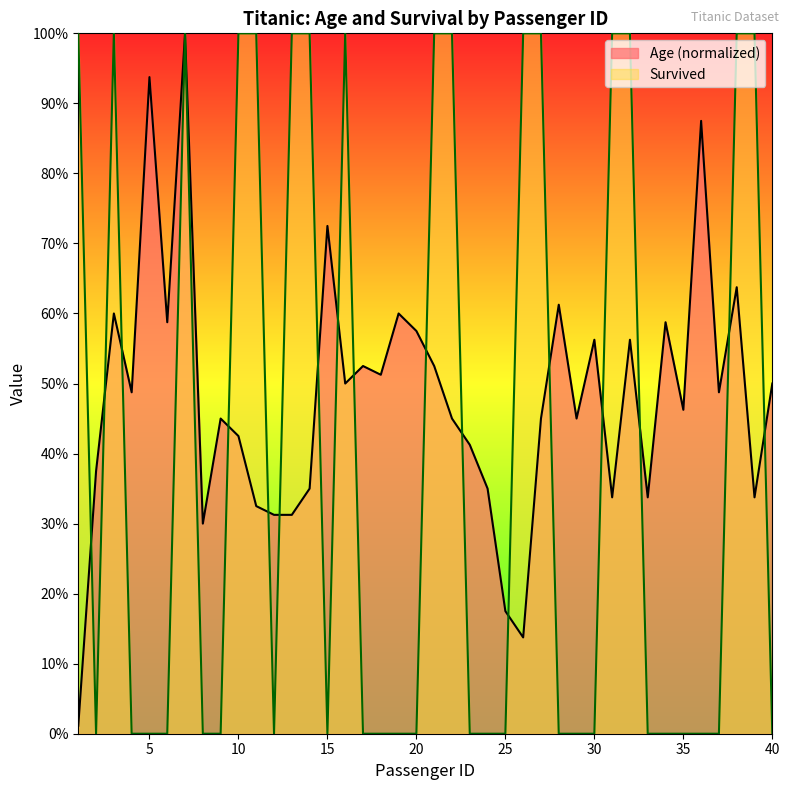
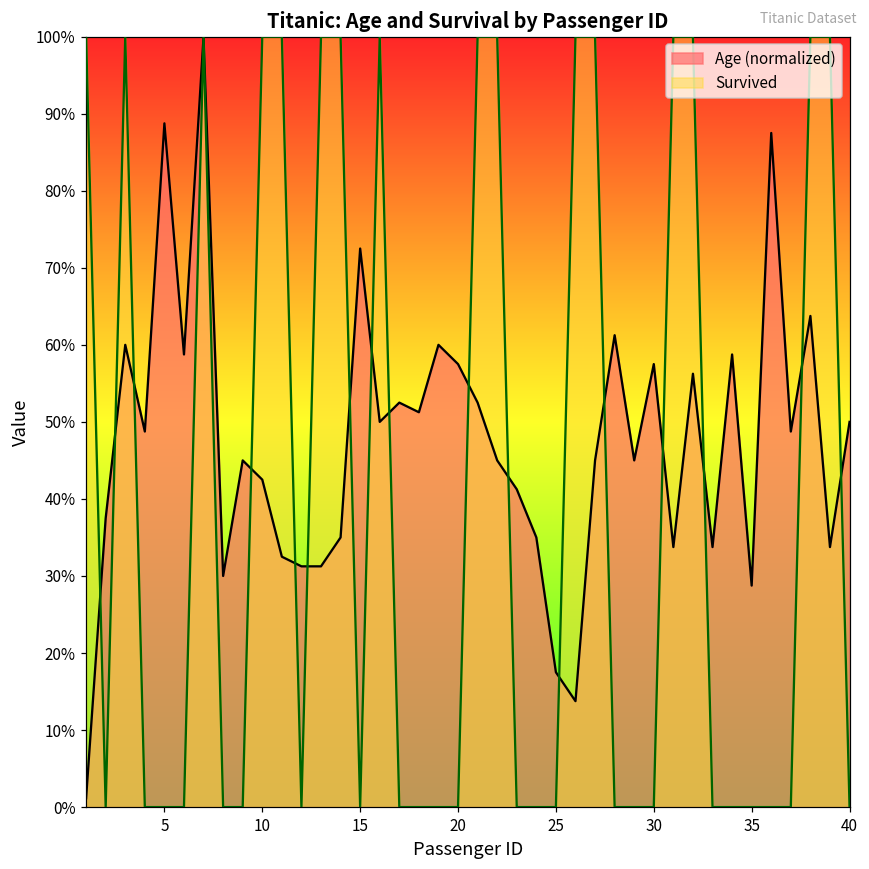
Age (normalized), 5: 94% -> 89%
Age (normalized), 30: 56% -> 57%
Age (normalized), 35: 46% -> 29%
